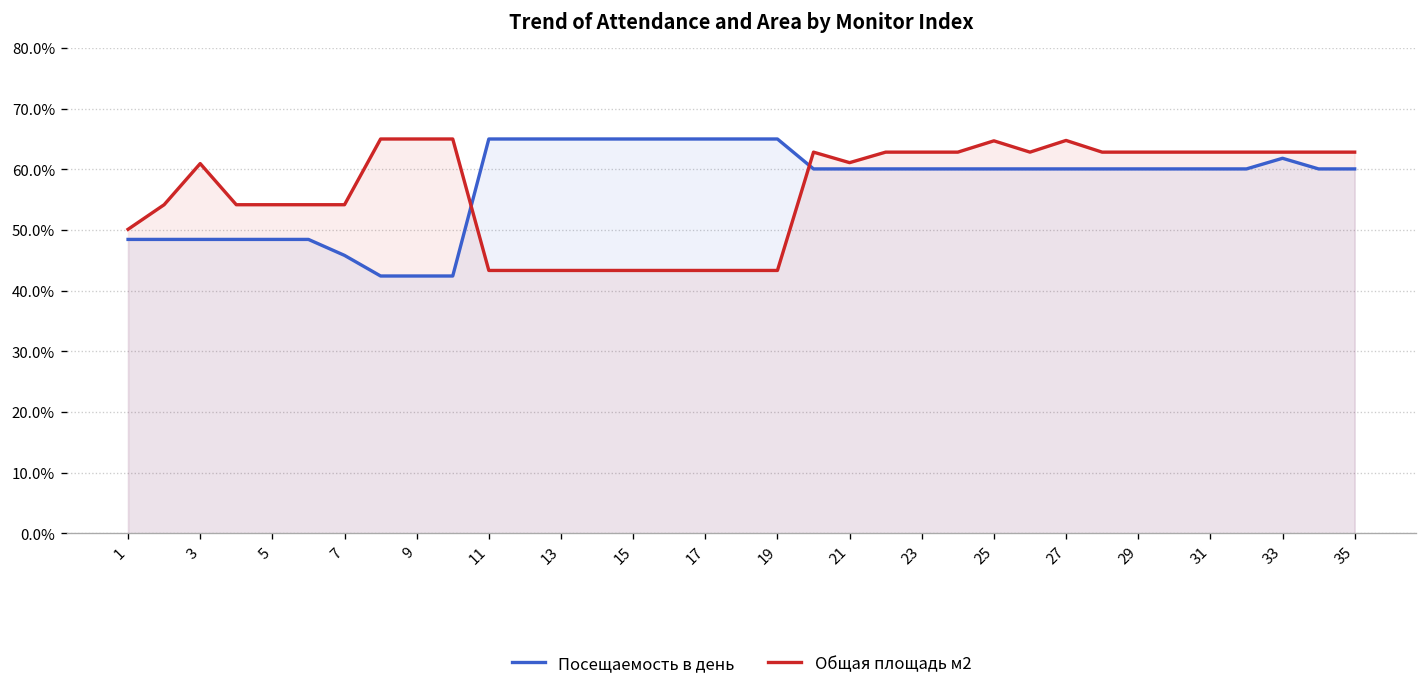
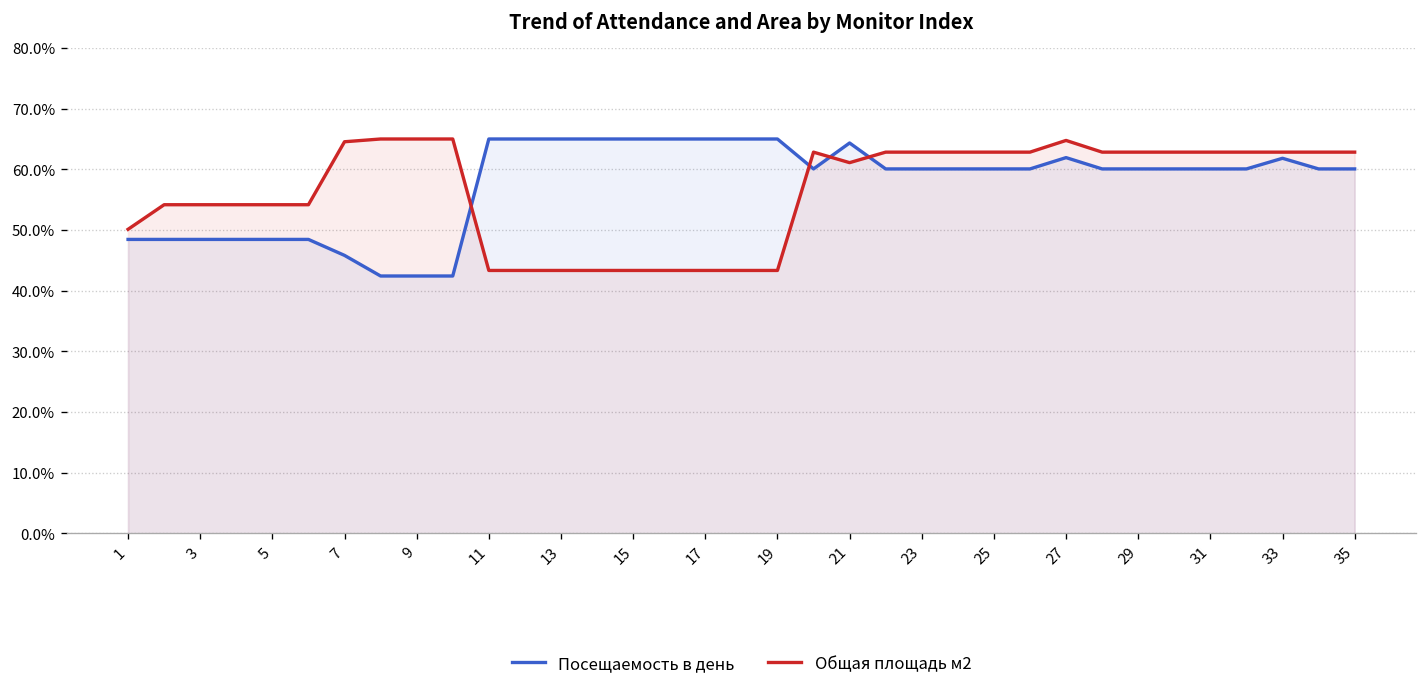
Общая площадь м2, 3: 61% -> 54%
Общая площадь м2, 7: 54% -> 65%
Посещаемость в день, 21: 60% -> 64%
Общая площадь м2, 25: 65% -> 63%
Посещаемость в день, 27: 60% -> 62%
